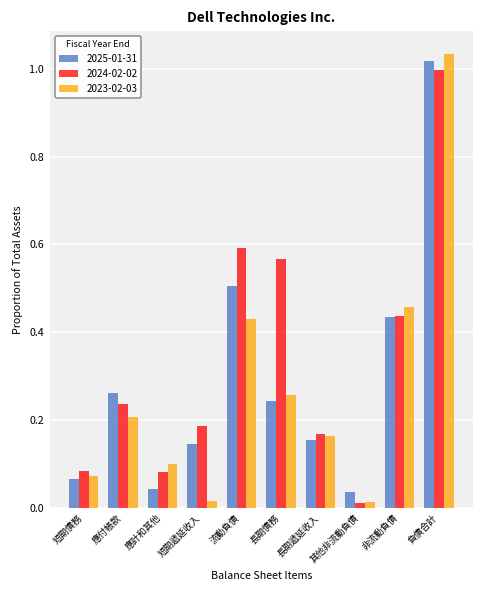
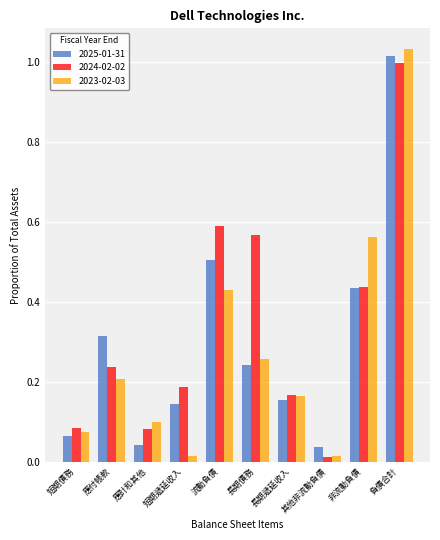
2025-01-31, 應付帳款: 0.26 -> 0.31
2023-02-03, 非流動負債: 0.46 -> 0.56
